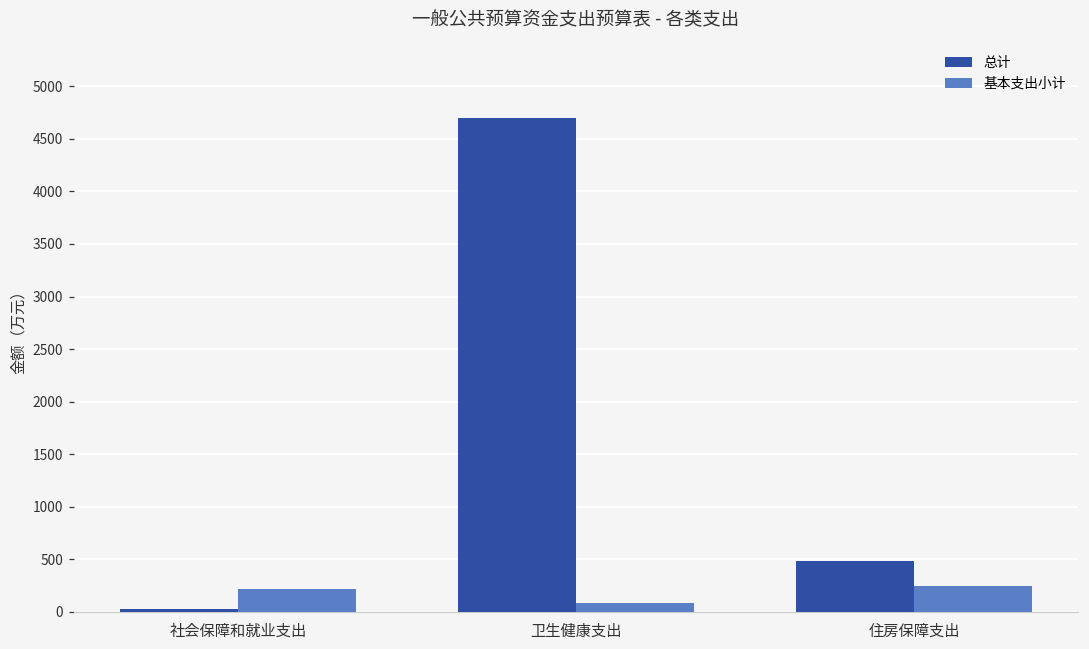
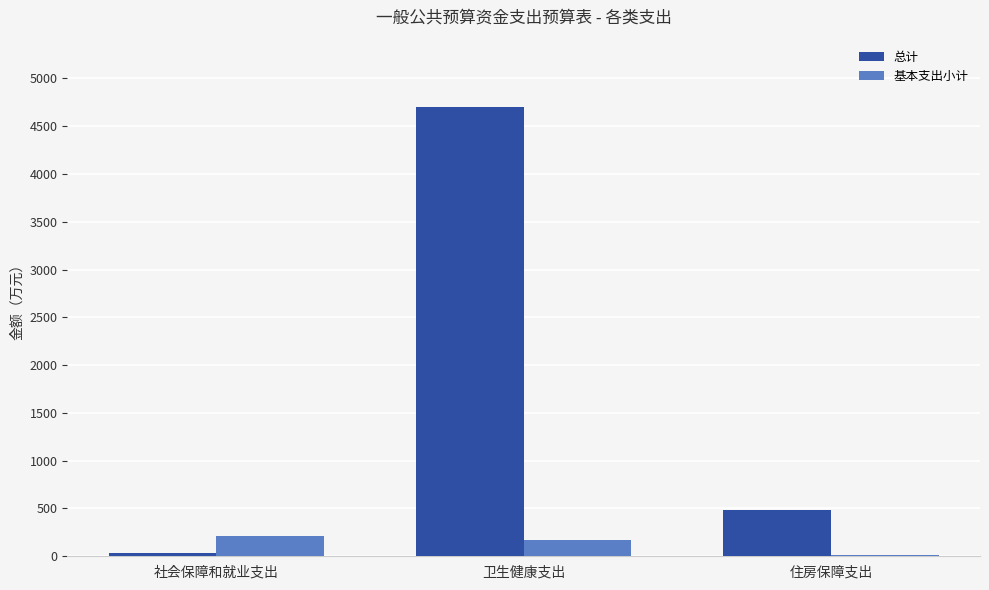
基本支出小计, 卫生健康支出: 100 -> 200
基本支出小计, 住房保障支出: 200 -> 0
